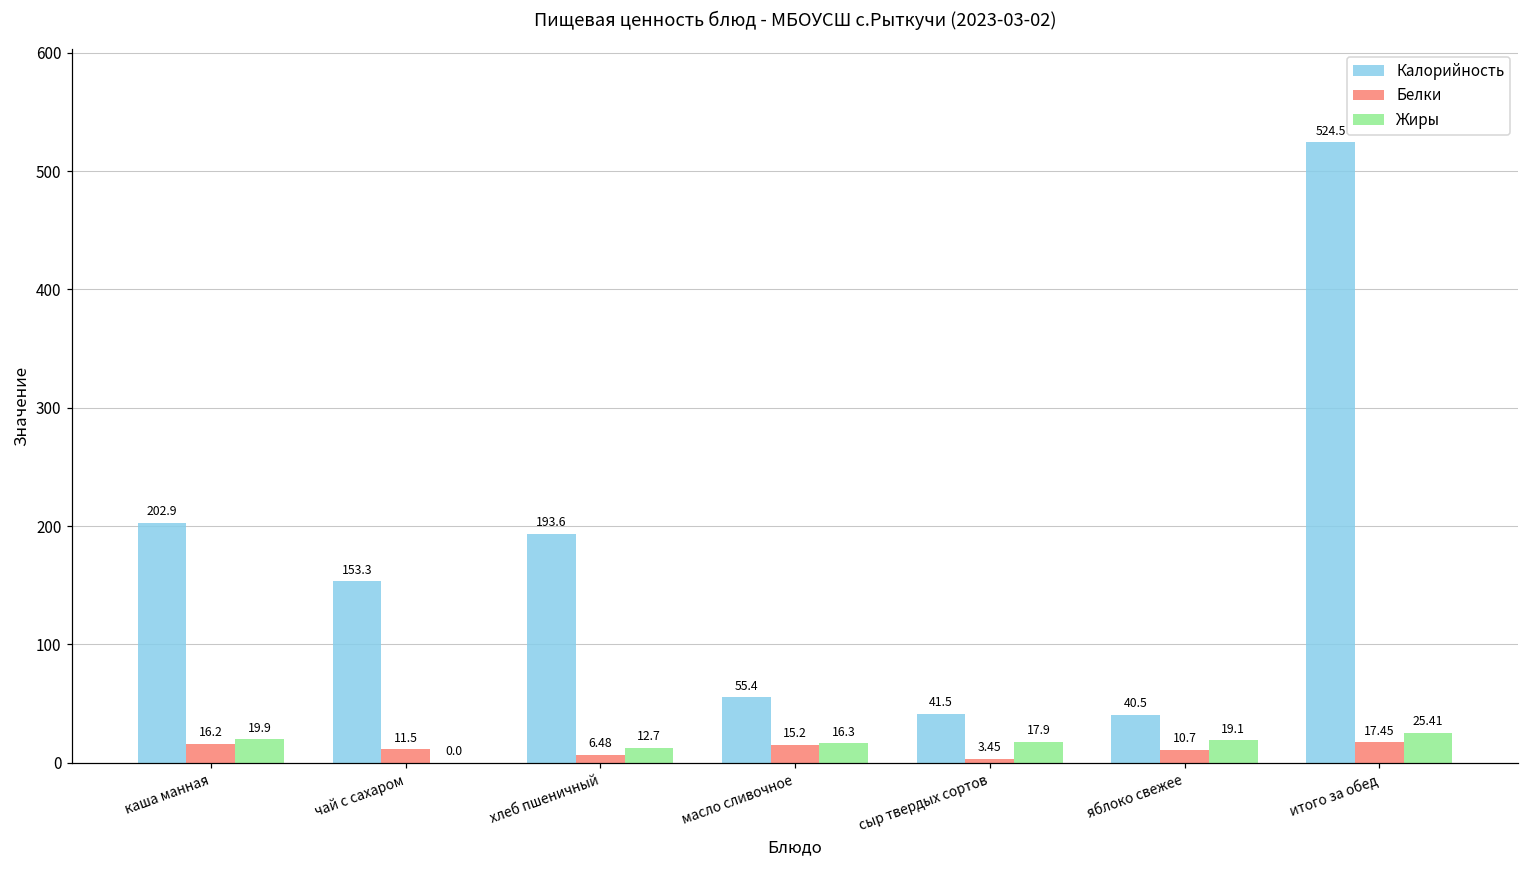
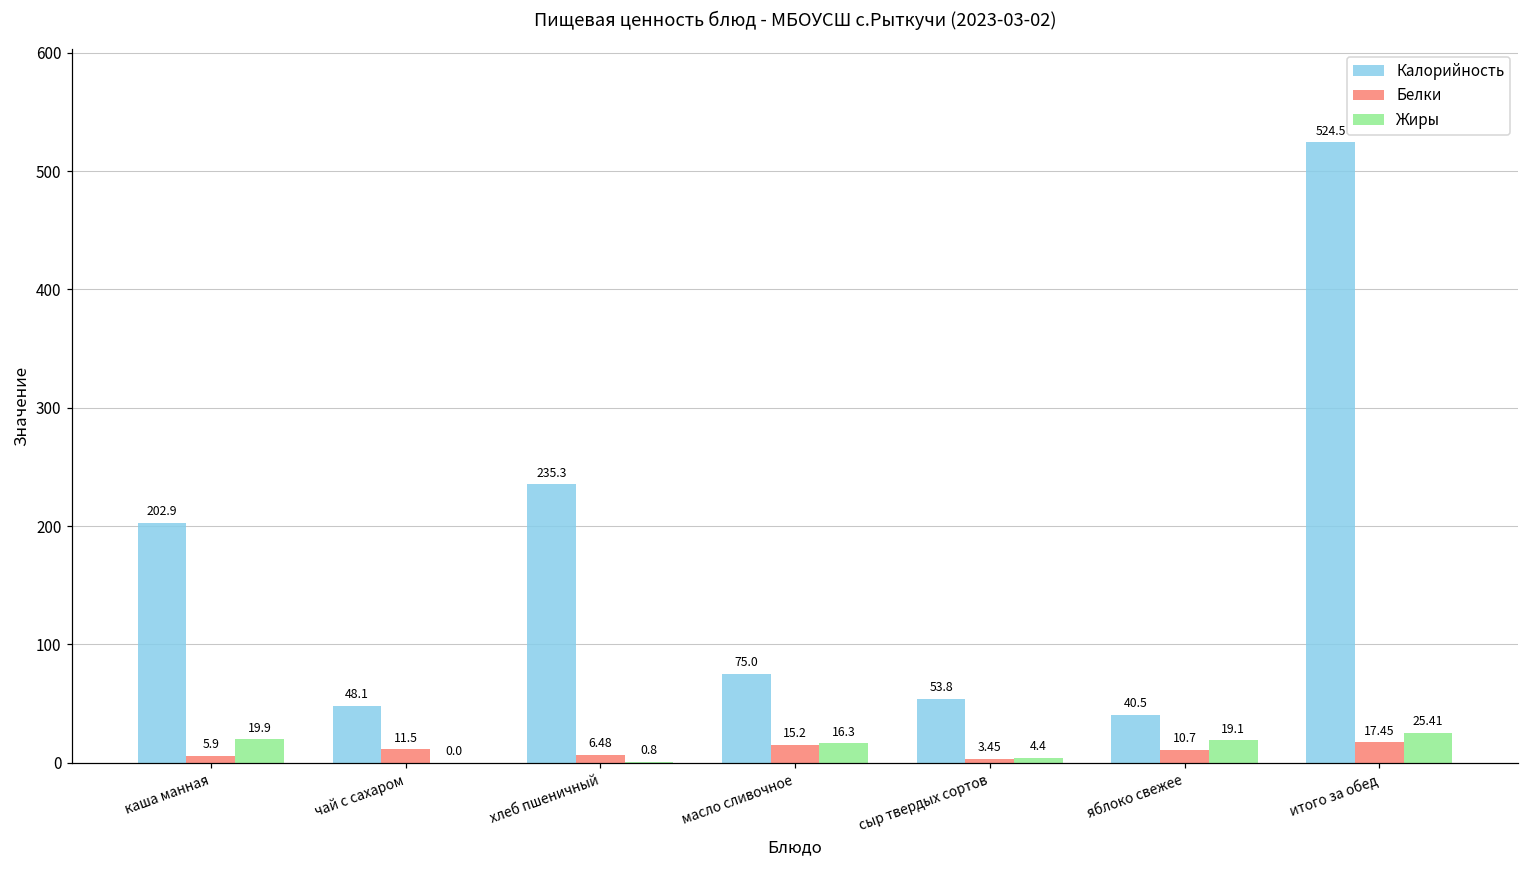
Белки, каша манная: 16.2 -> 5.9
Калорийность, чай с сахаром: 153.3 -> 48.1
Калорийность, хлеб пшеничный: 193.6 -> 235.3
Жиры, хлеб пшеничный: 12.7 -> 0.8
Калорийность, масло сливочное: 55.4 -> 75.0
Калорийность, сыр твердых сортов: 41.5 -> 53.8
Жиры, сыр твердых сортов: 17.9 -> 4.4
